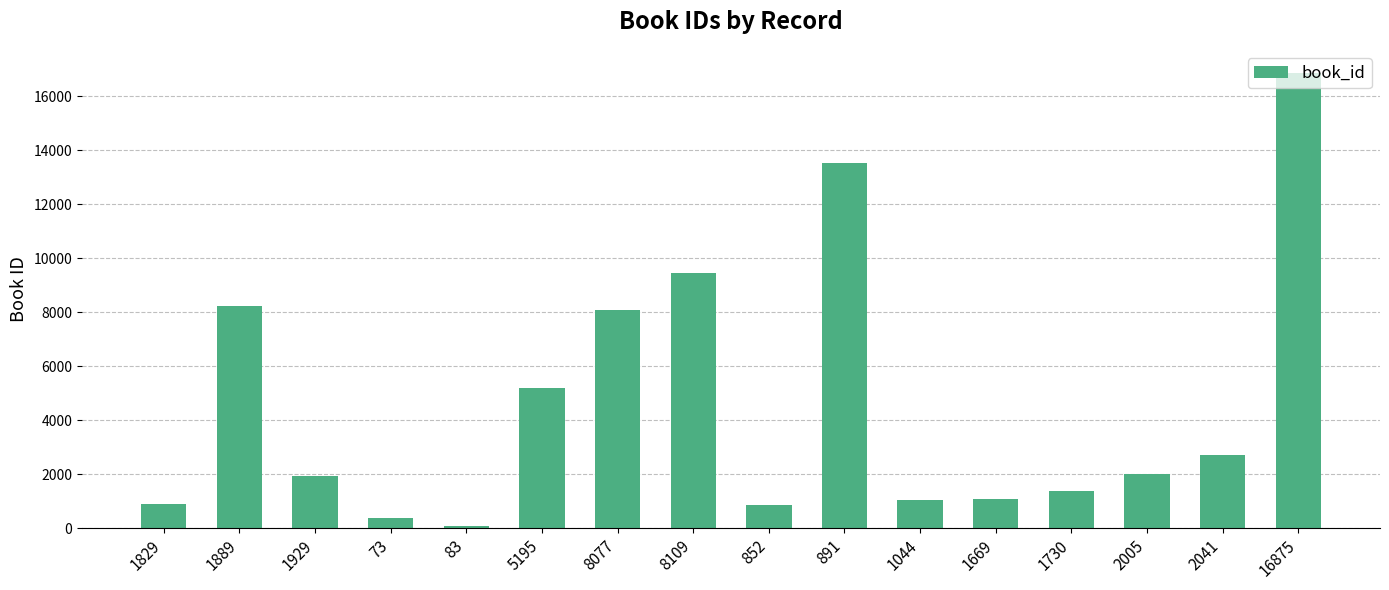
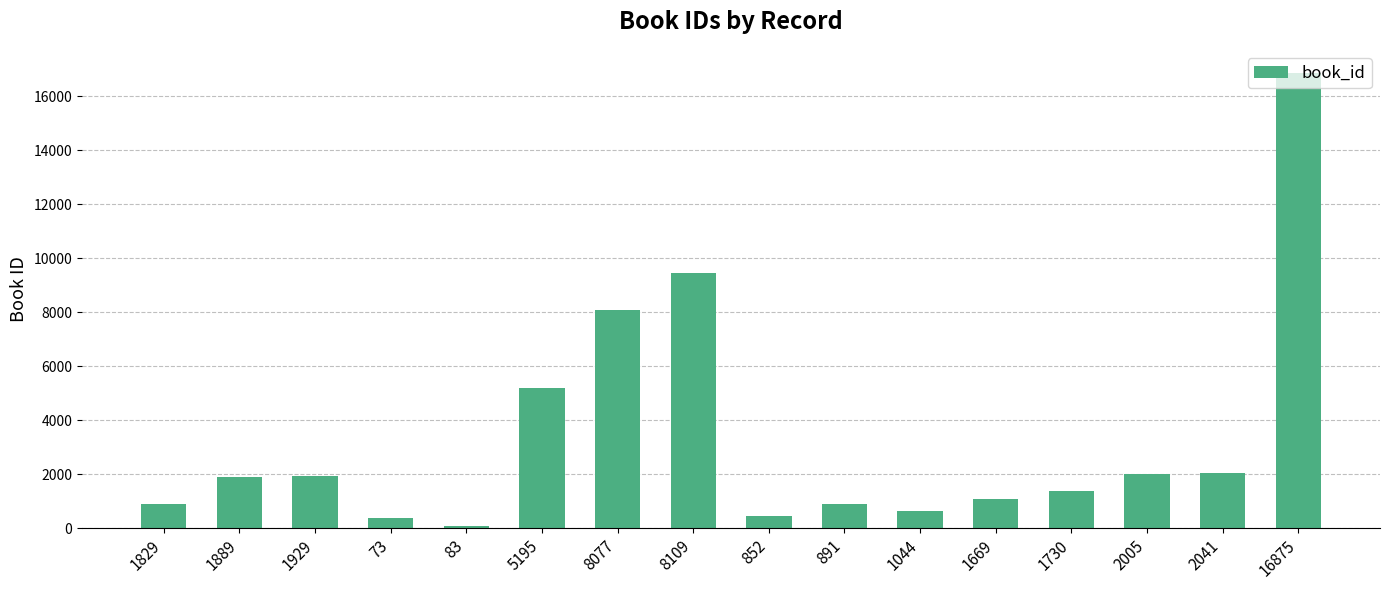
1889: 8200 -> 1900
852: 900 -> 400
891: 13500 -> 900
1044: 1000 -> 600
2041: 2700 -> 2000
